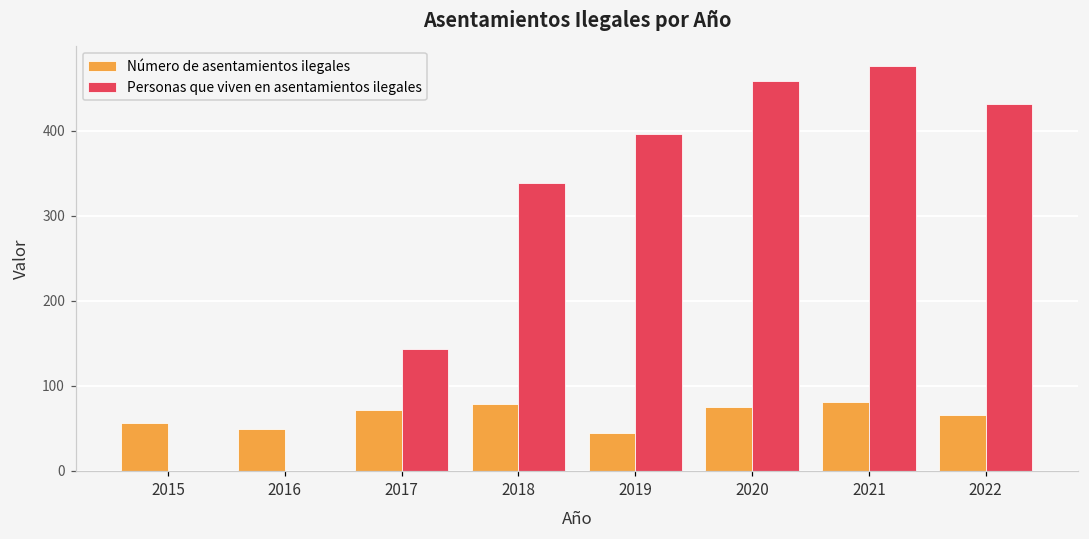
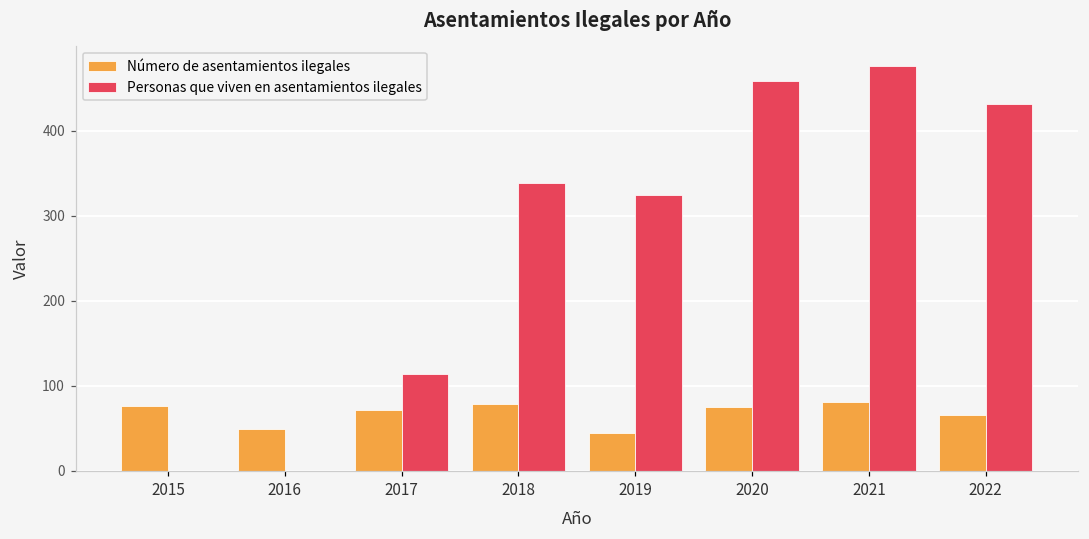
Número de asentamientos ilegales, 2015: 60 -> 80
Personas que viven en asentamientos ilegales, 2017: 140 -> 110
Personas que viven en asentamientos ilegales, 2019: 400 -> 330
